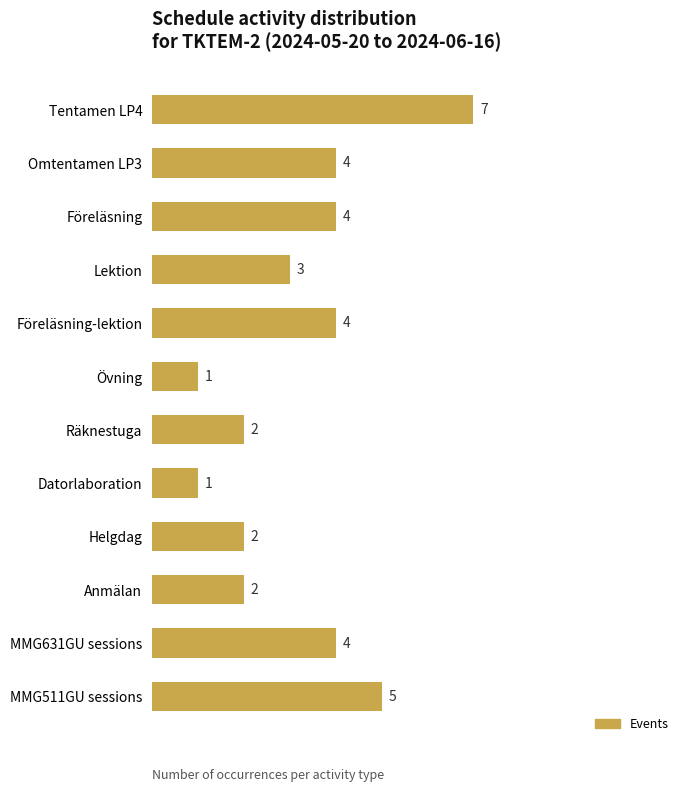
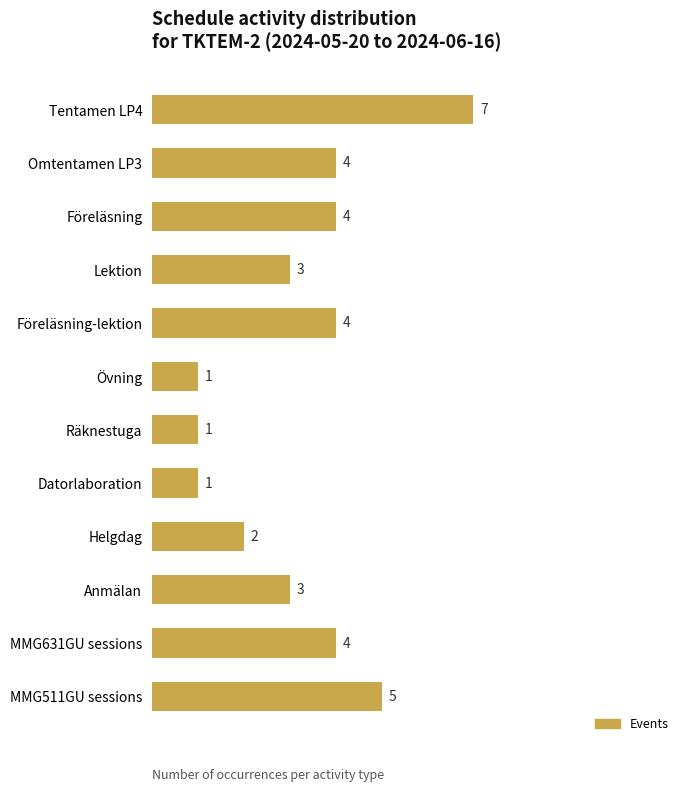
Räknestuga: 2 -> 1
Anmälan: 2 -> 3
